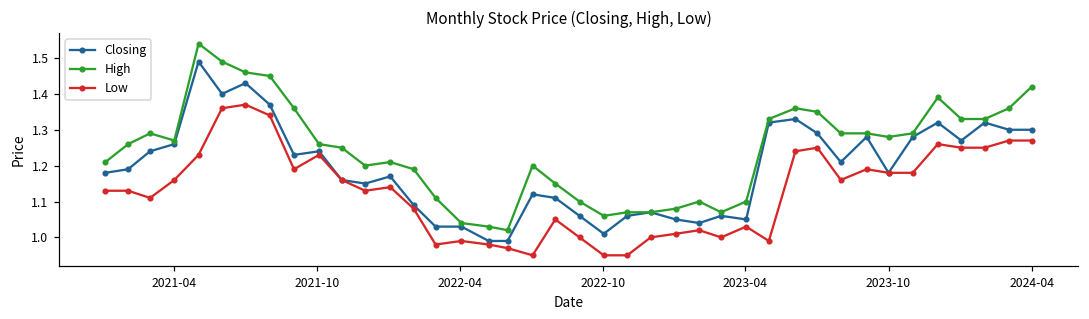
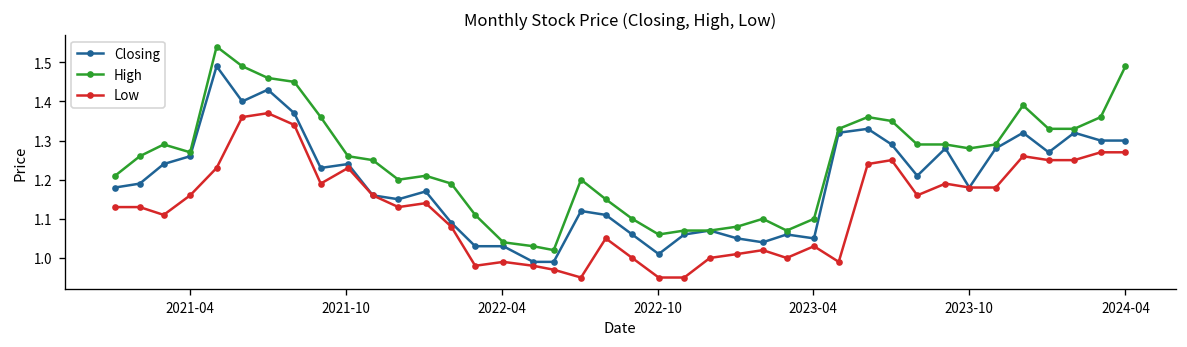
High, 2024-04: 1.42 -> 1.49
